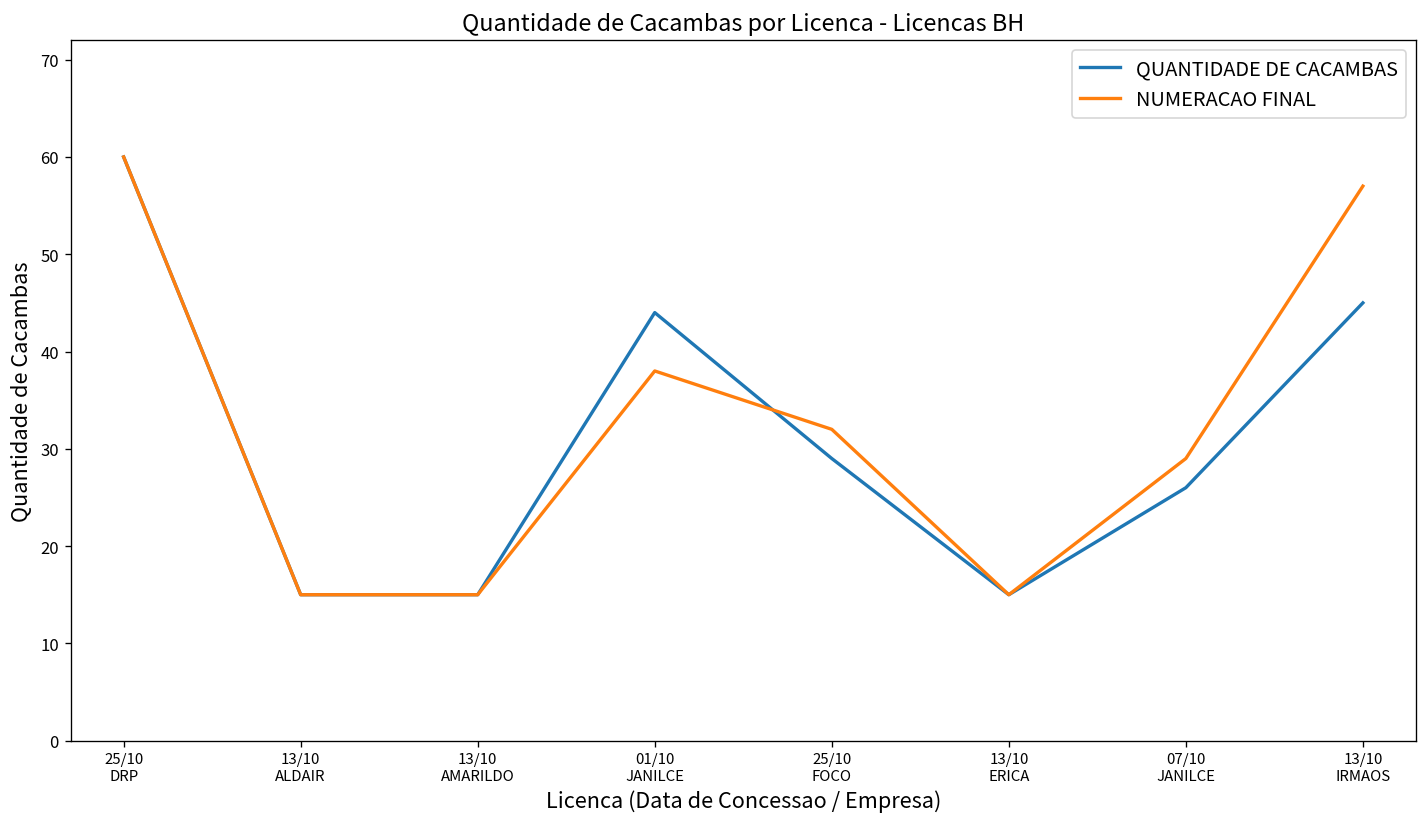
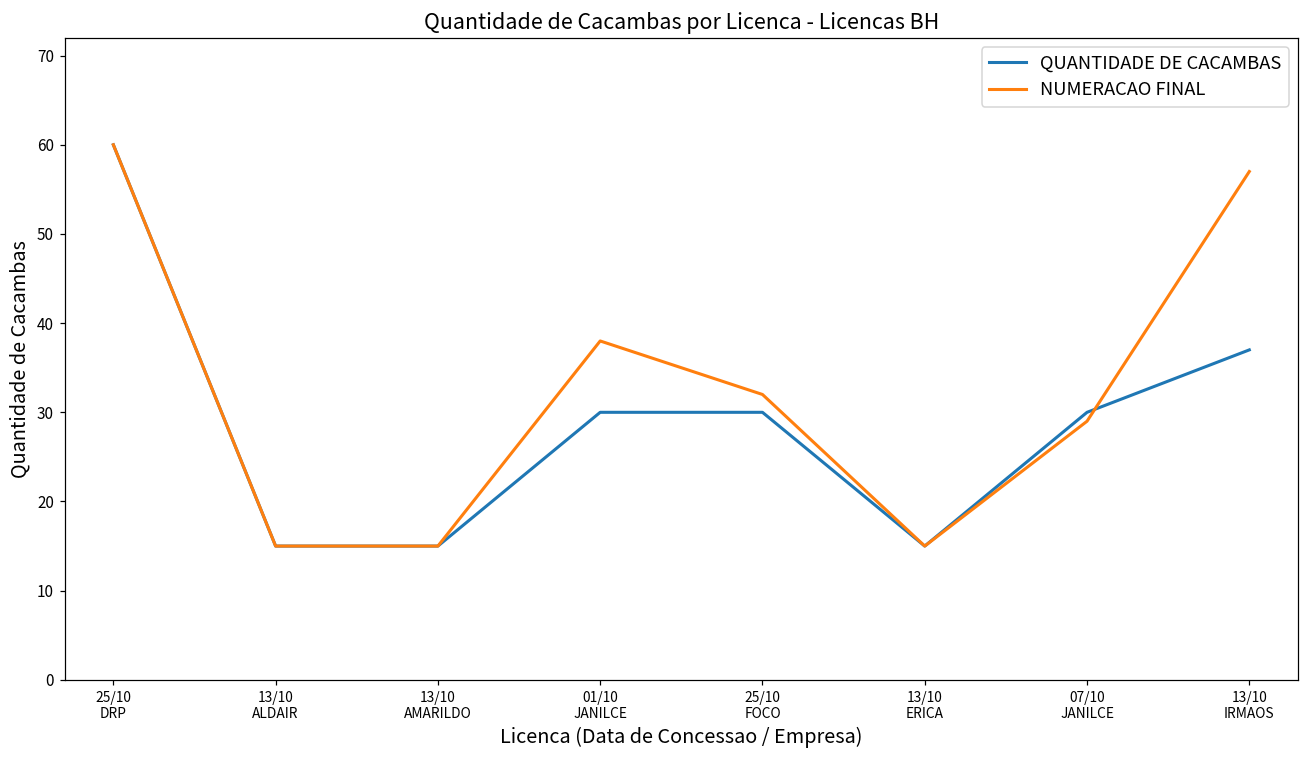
QUANTIDADE DE CACAMBAS, 01/10 JANILCE: 44 -> 30
QUANTIDADE DE CACAMBAS, 25/10 FOCO: 29 -> 30
QUANTIDADE DE CACAMBAS, 07/10 JANILCE: 26 -> 30
QUANTIDADE DE CACAMBAS, 13/10 IRMAOS: 45 -> 37
